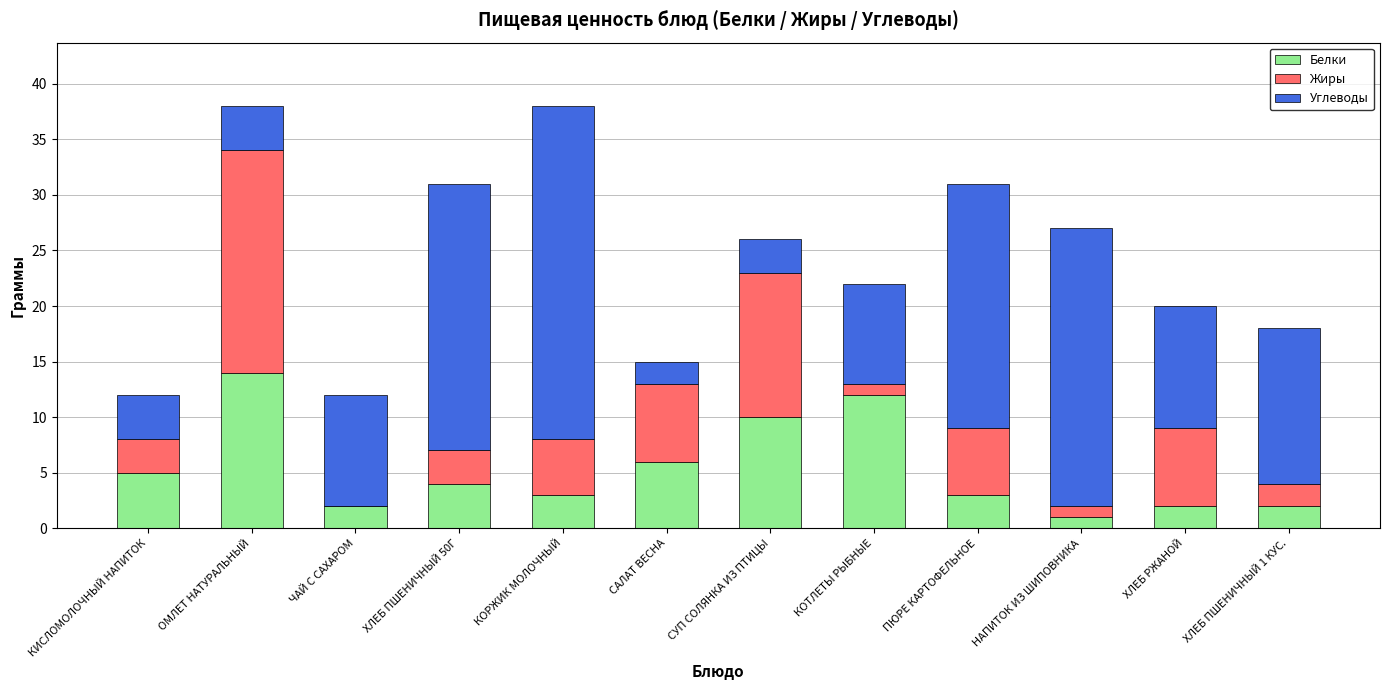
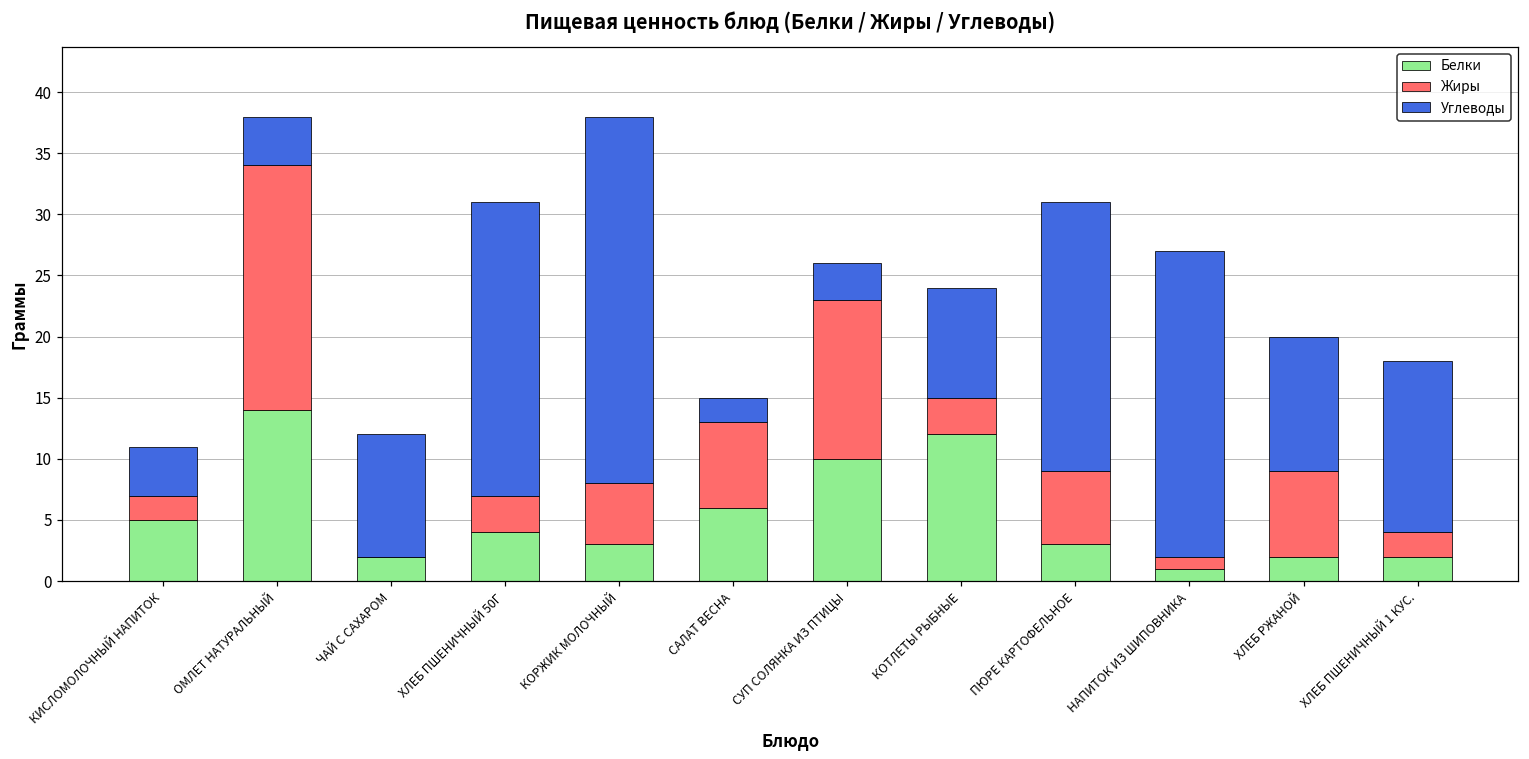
Жиры, КИСЛОМОЛОЧНЫЙ НАПИТОК: 3 -> 2
Жиры, КОТЛЕТЫ РЫБНЫЕ: 1 -> 3
